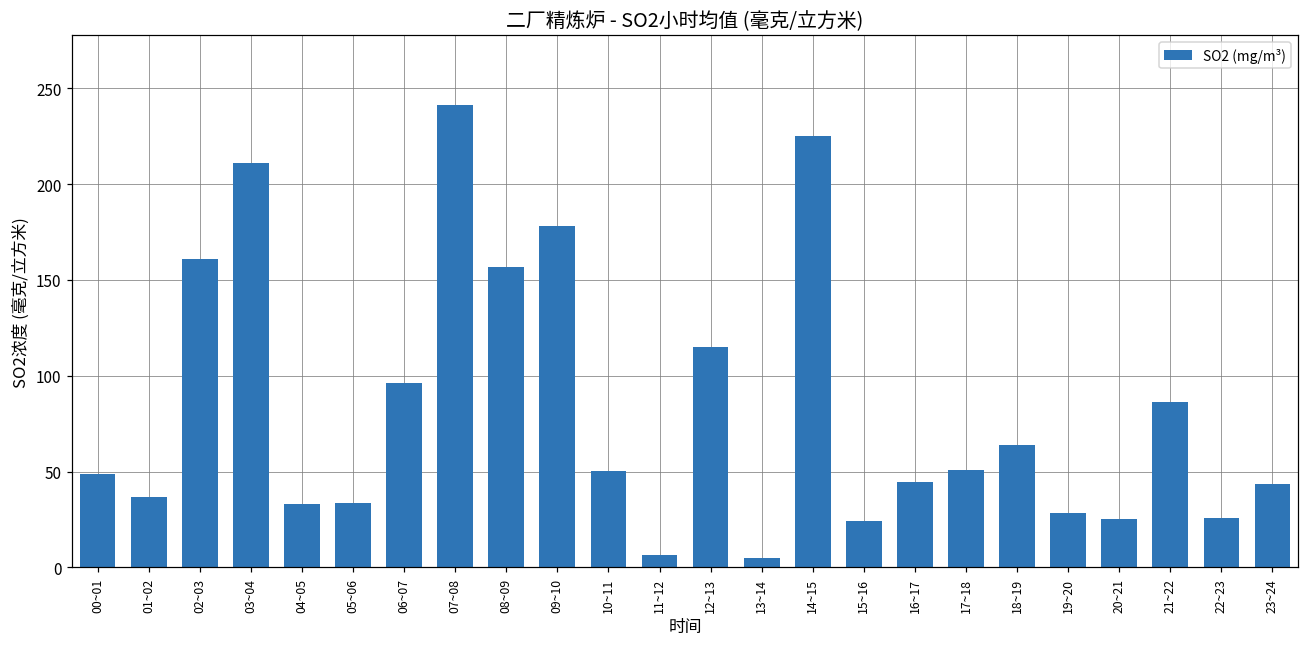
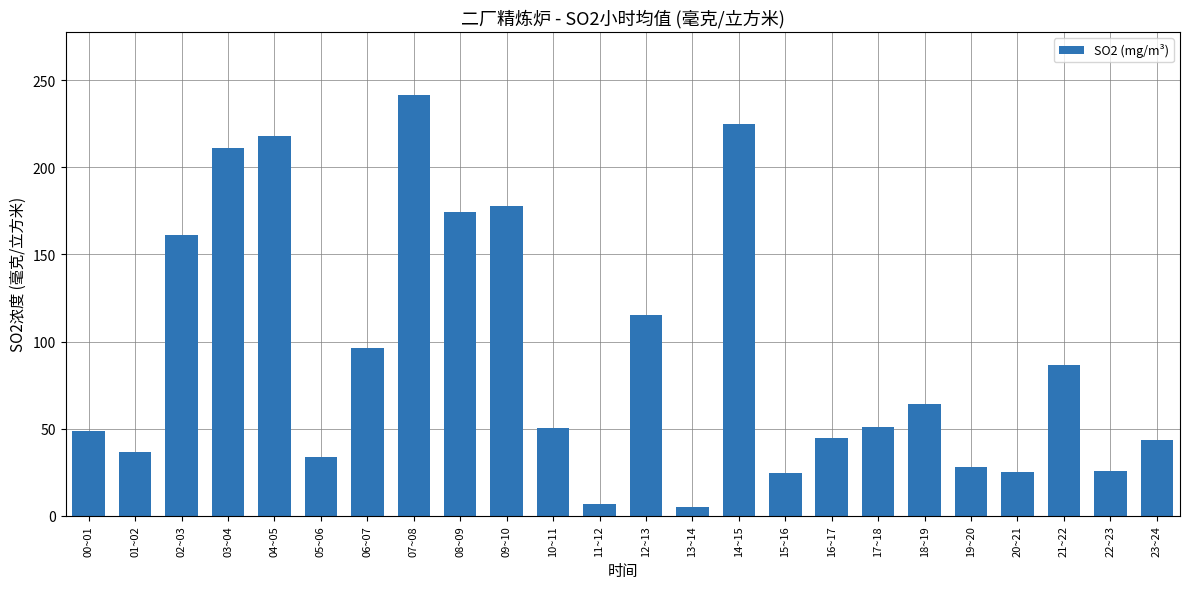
04~05: 33 -> 218
08~09: 157 -> 175
